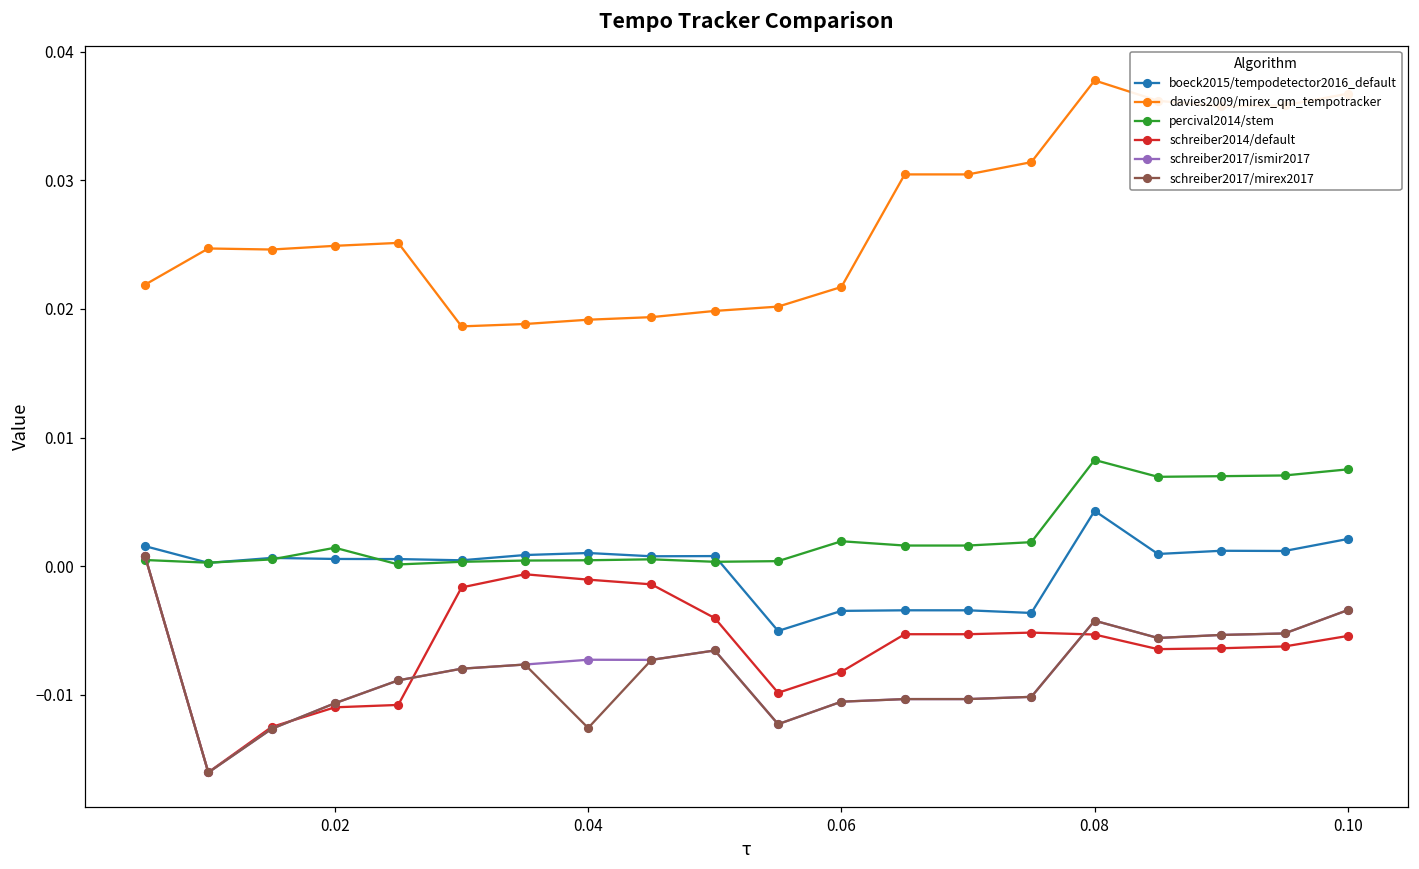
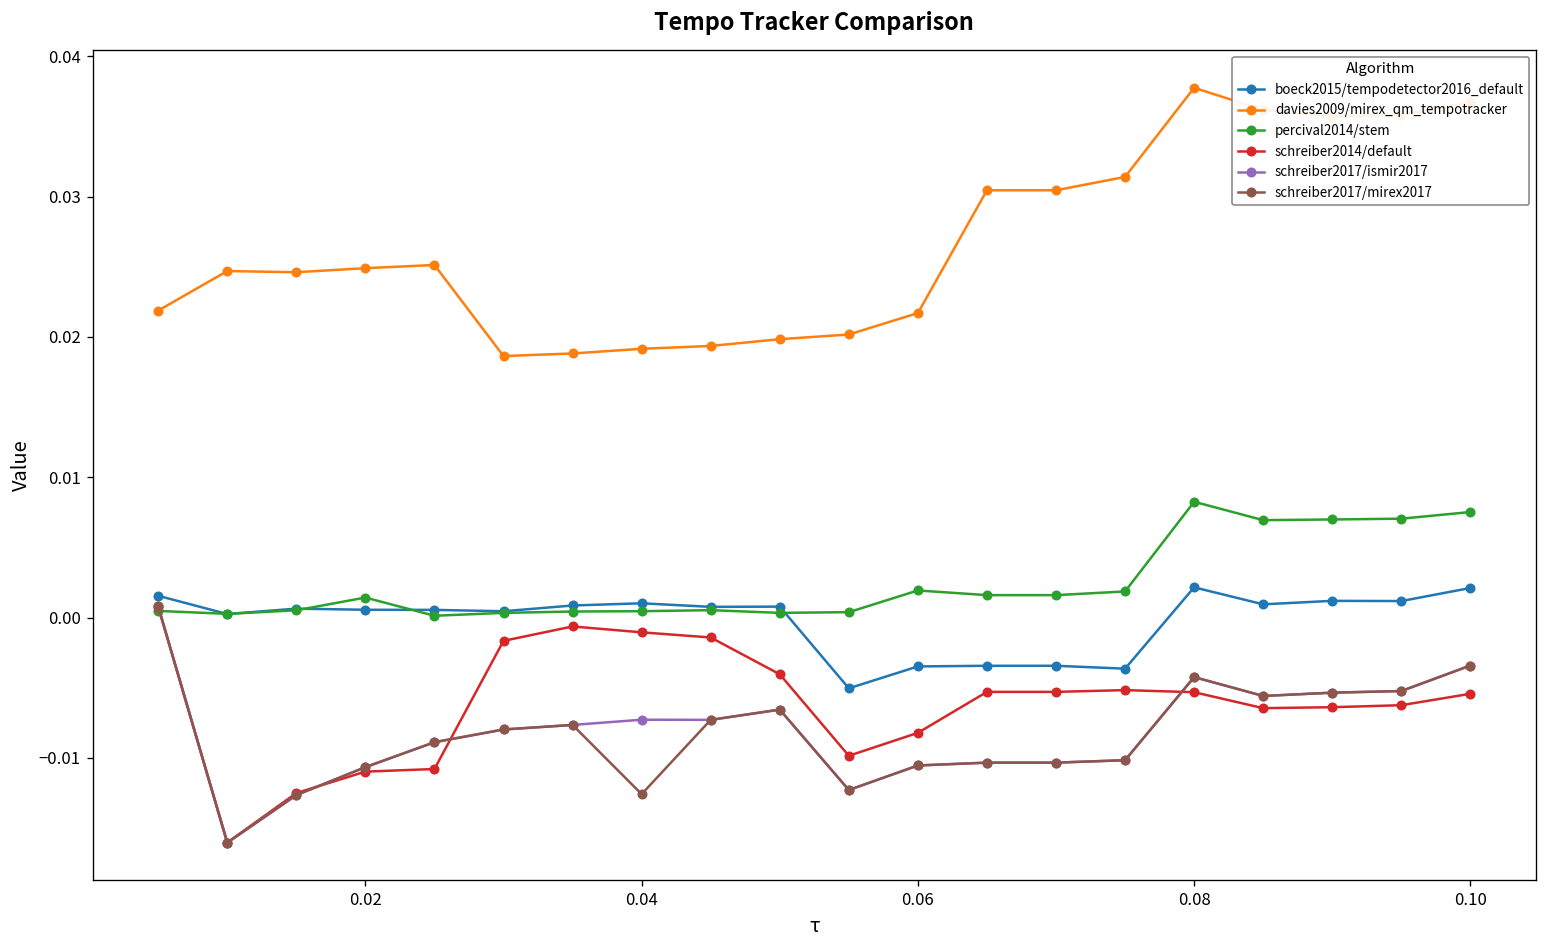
boeck2015/tempodetector2016_default, 0.08: 0.0043 -> 0.0022
